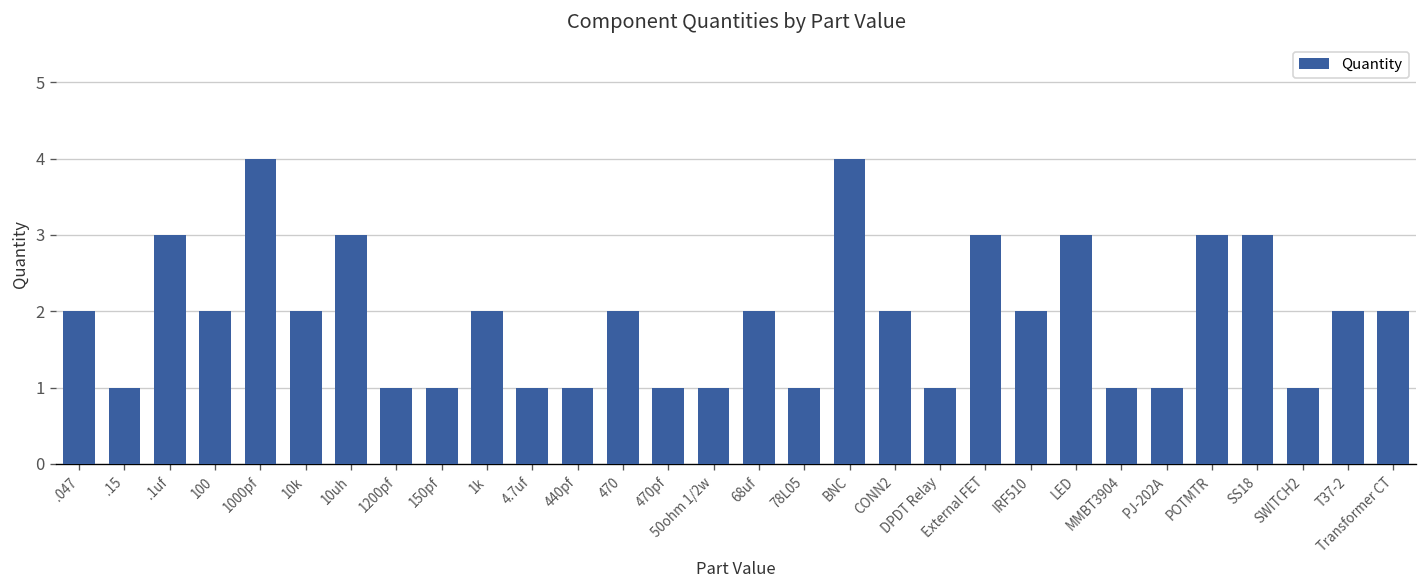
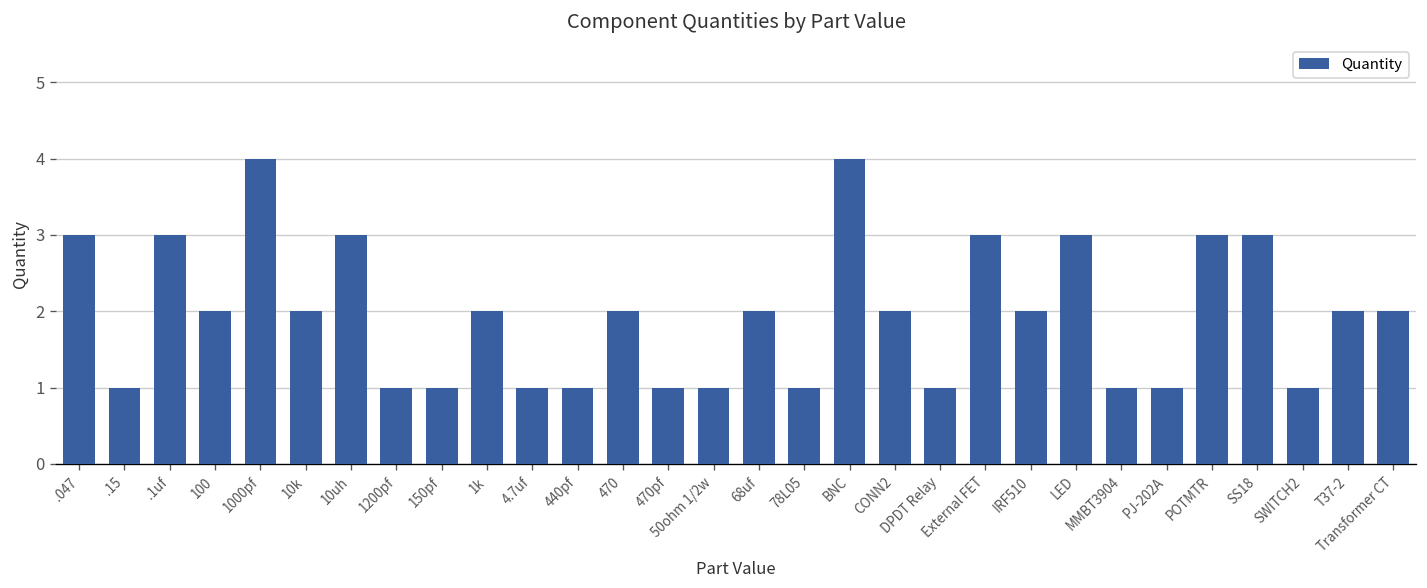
.047: 2 -> 3
